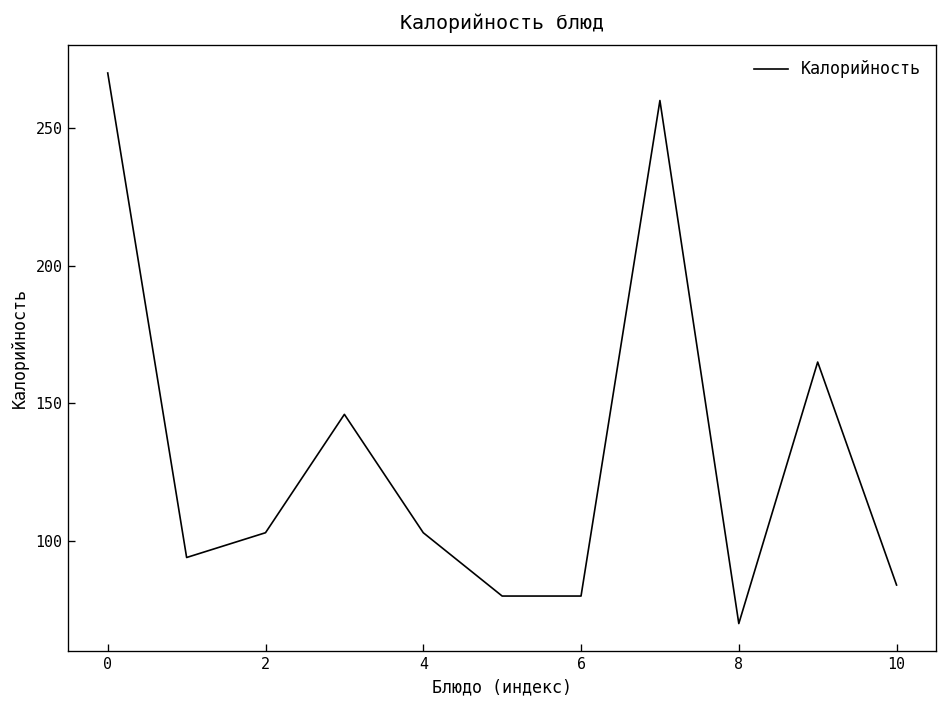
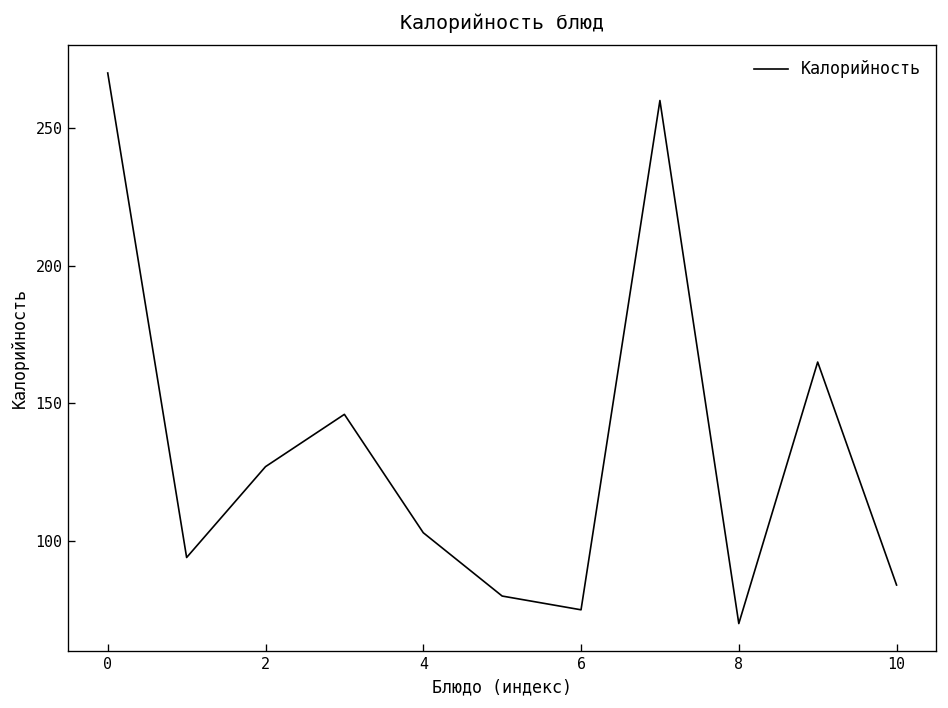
2: 103 -> 127
6: 80 -> 75
